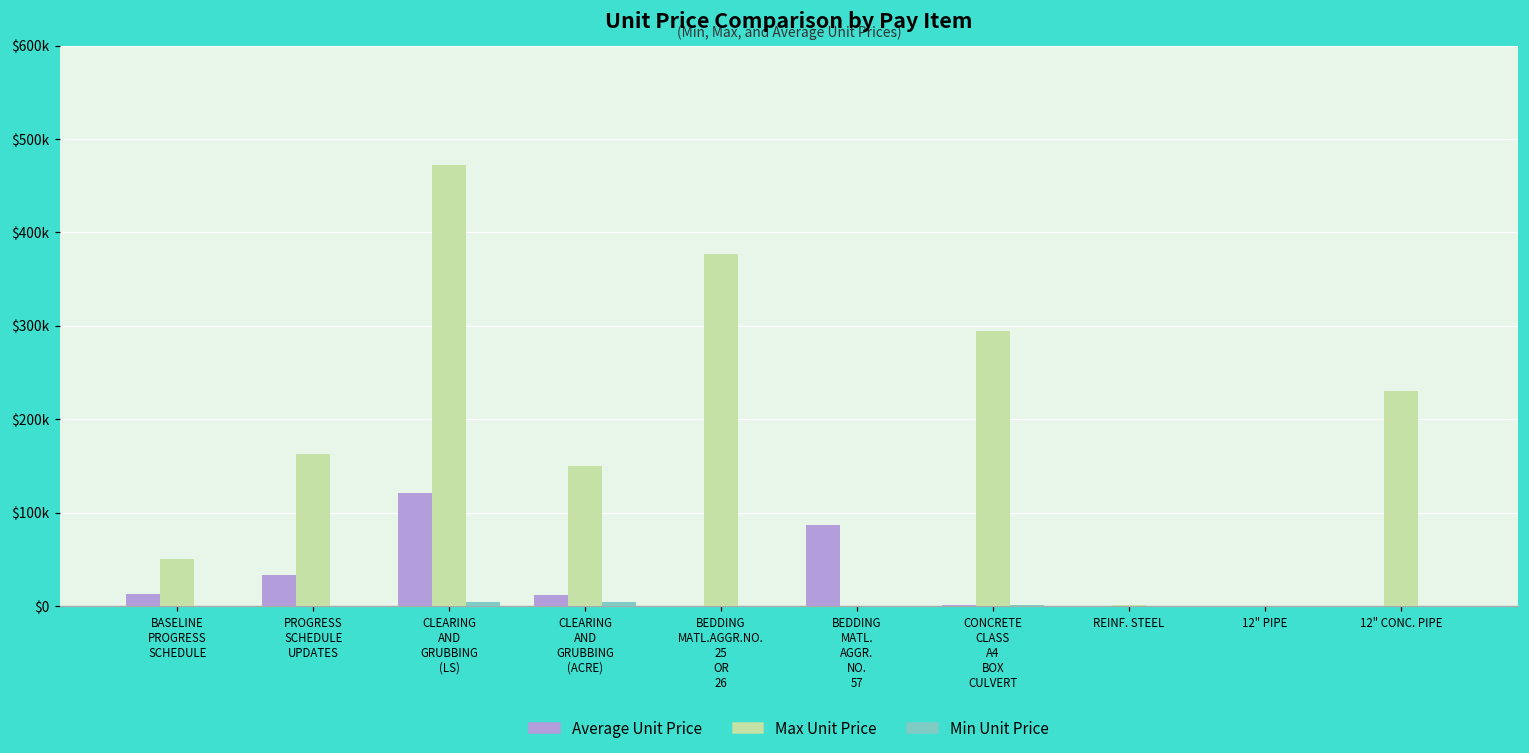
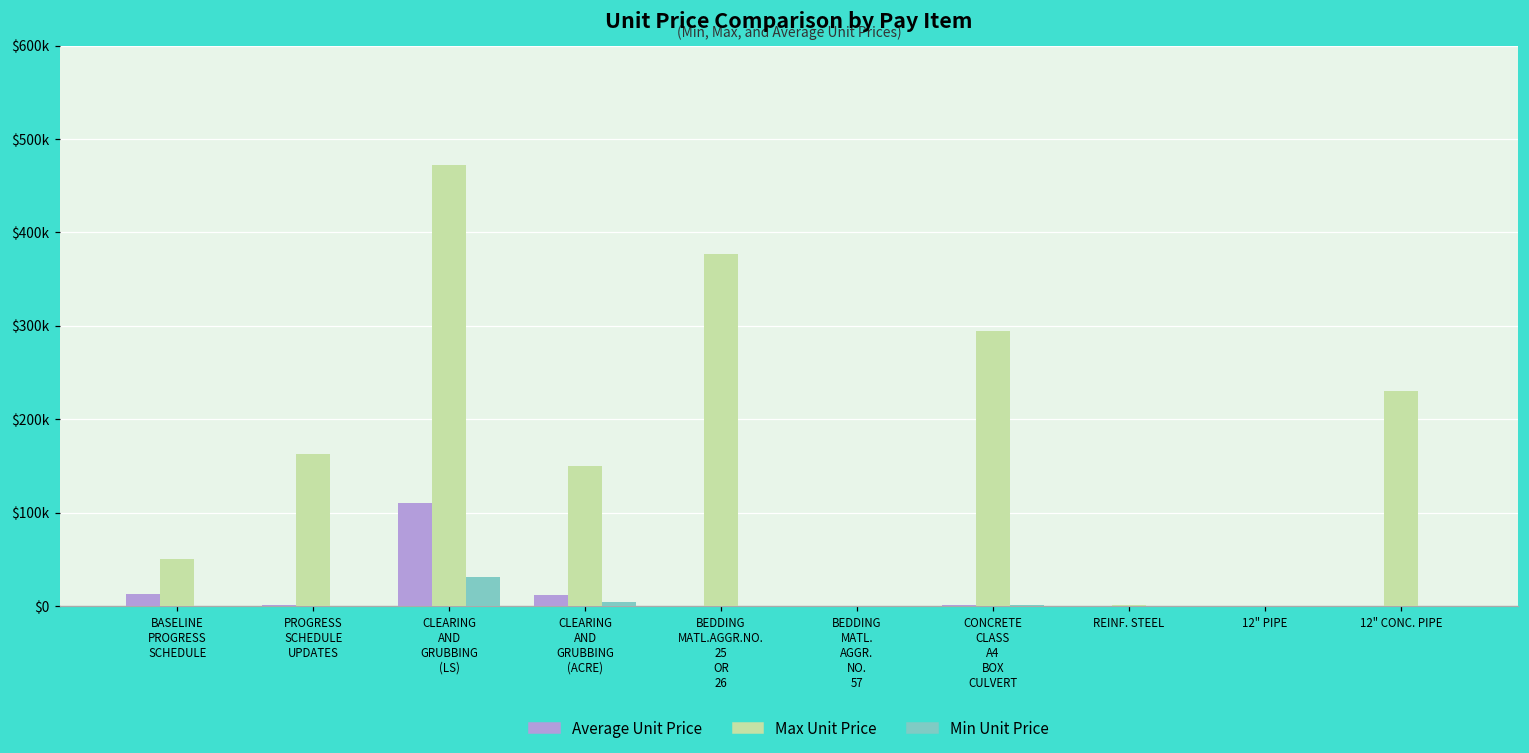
Average Unit Price, PROGRESS SCHEDULE UPDATES: $30000 -> $0
Average Unit Price, CLEARING AND GRUBBING (LS): $120000 -> $110000
Min Unit Price, CLEARING AND GRUBBING (LS): $0 -> $30000
Average Unit Price, BEDDING MATL. AGGR. NO. 57: $90000 -> $0
